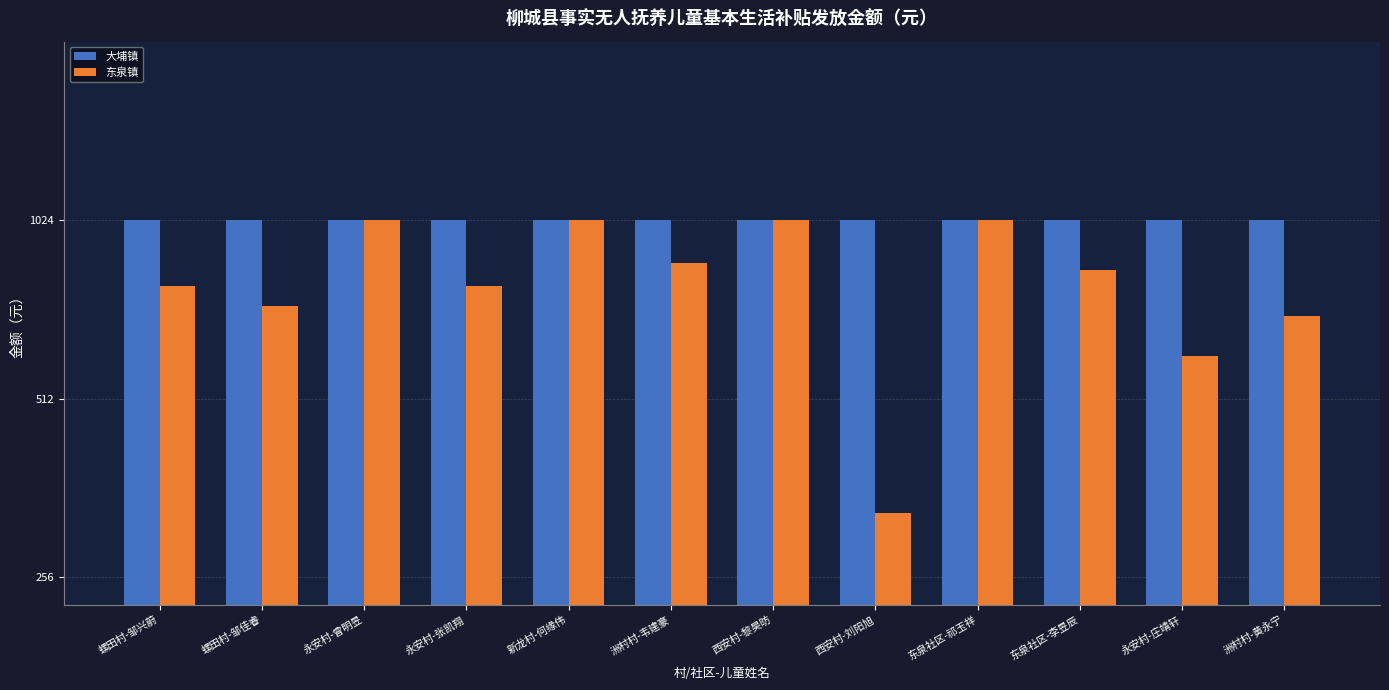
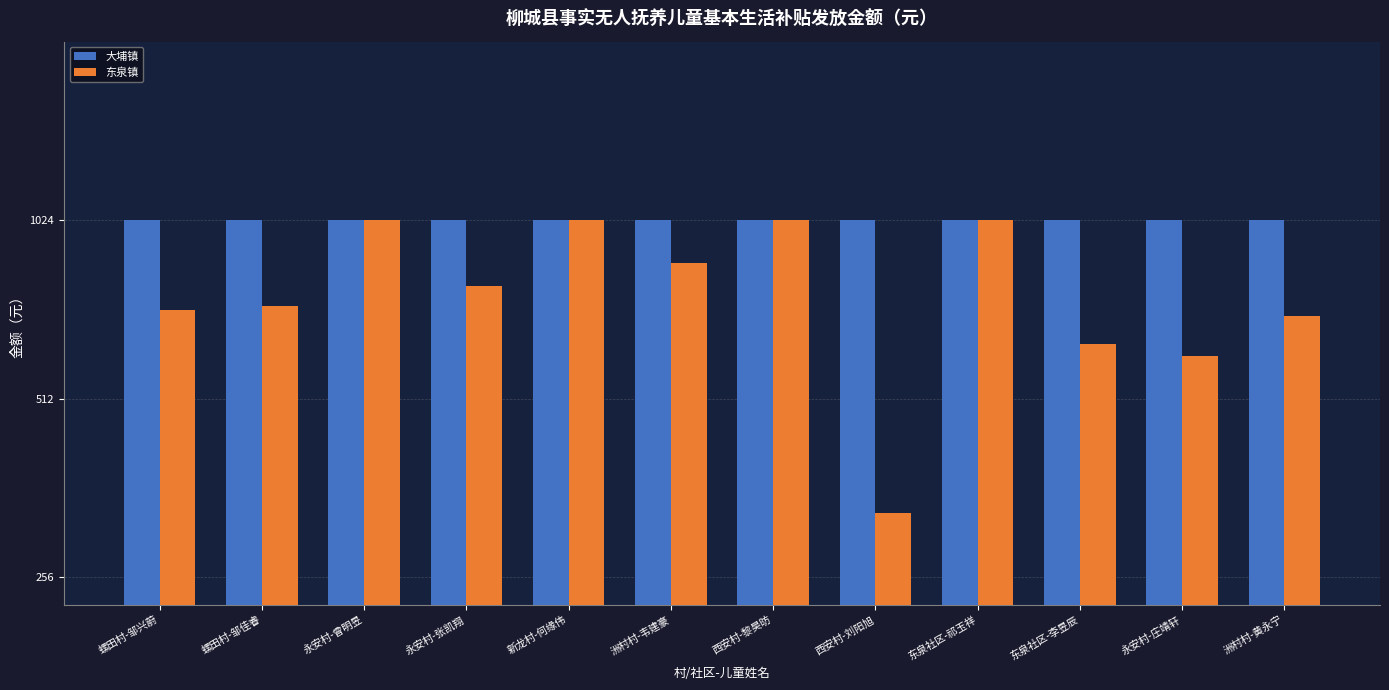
东泉镇, 螺田村-邹兴蔚: 790 -> 720
东泉镇, 东泉社区-李昱辰: 840 -> 630
